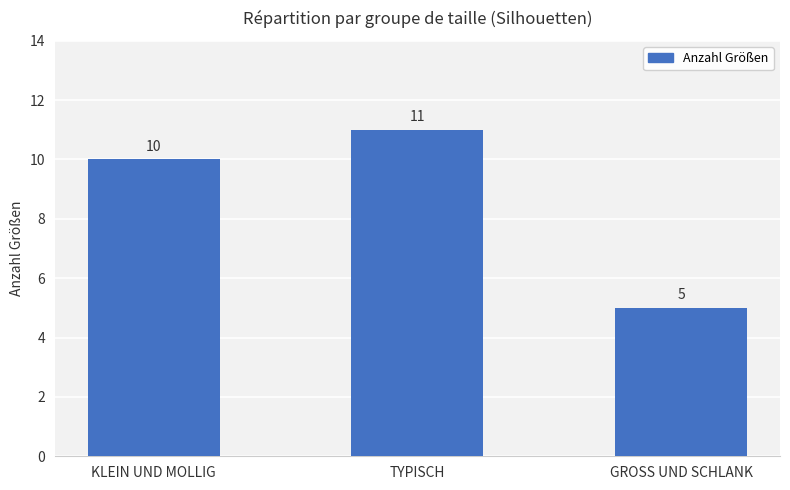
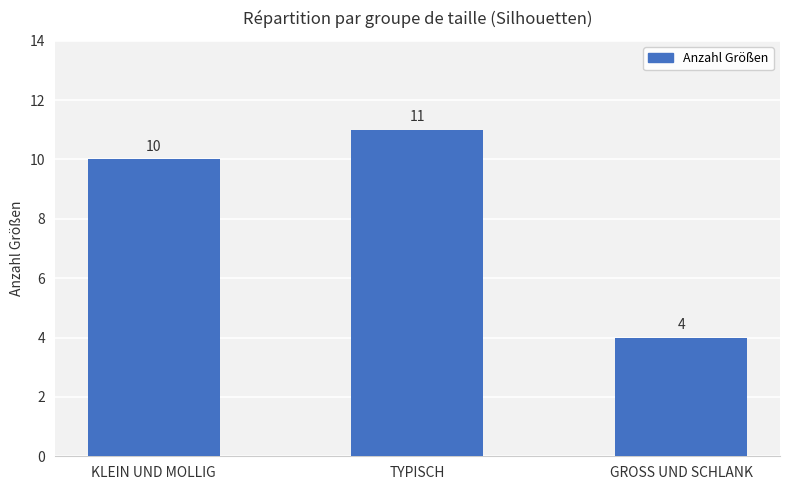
GROSS UND SCHLANK: 5 -> 4
